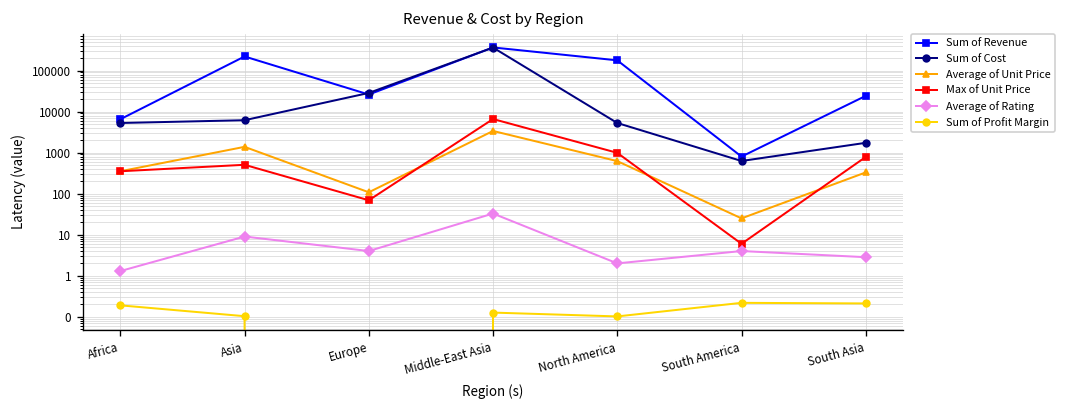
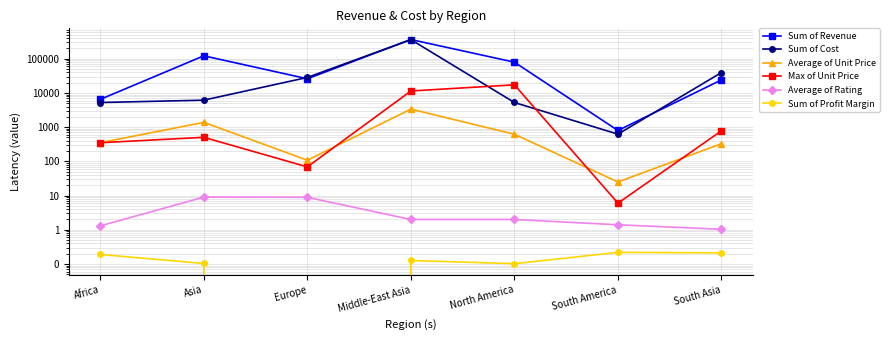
Sum of Revenue, Asia: 200000 -> 120000
Average of Rating, Europe: 4 -> 9
Max of Unit Price, Middle-East Asia: 7000 -> 11000
Average of Rating, Middle-East Asia: 30 -> 2
Sum of Revenue, North America: 200000 -> 80000
Max of Unit Price, North America: 1000 -> 20000
Average of Rating, South America: 4 -> 1.4
Sum of Cost, South Asia: 2000 -> 40000
Average of Rating, South Asia: 3 -> 1.0
